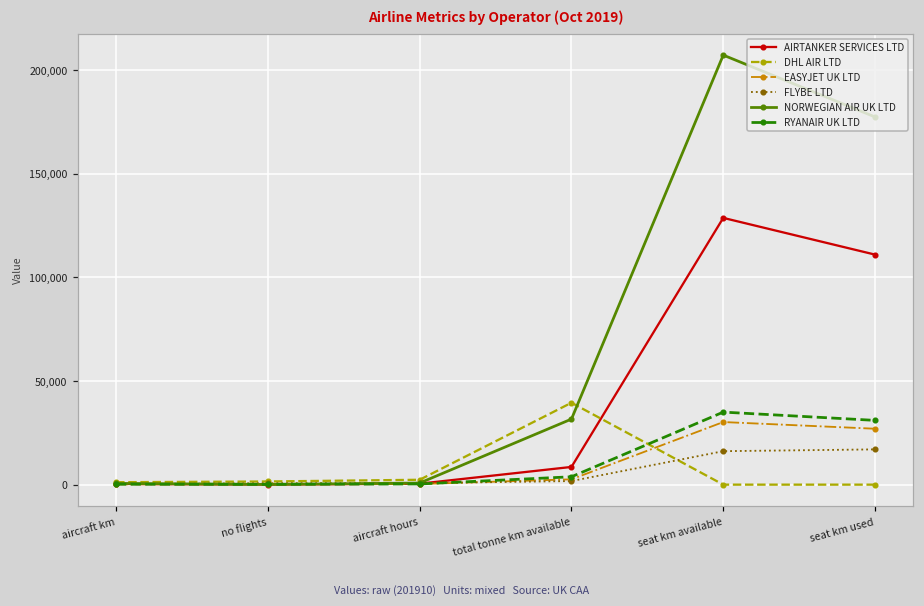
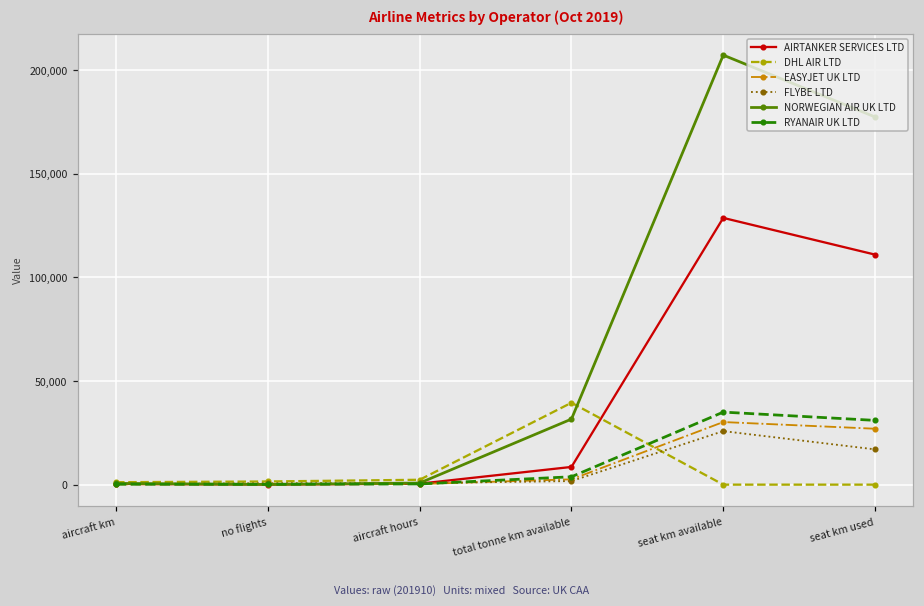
FLYBE LTD, seat km available: 16,000 -> 26,000
